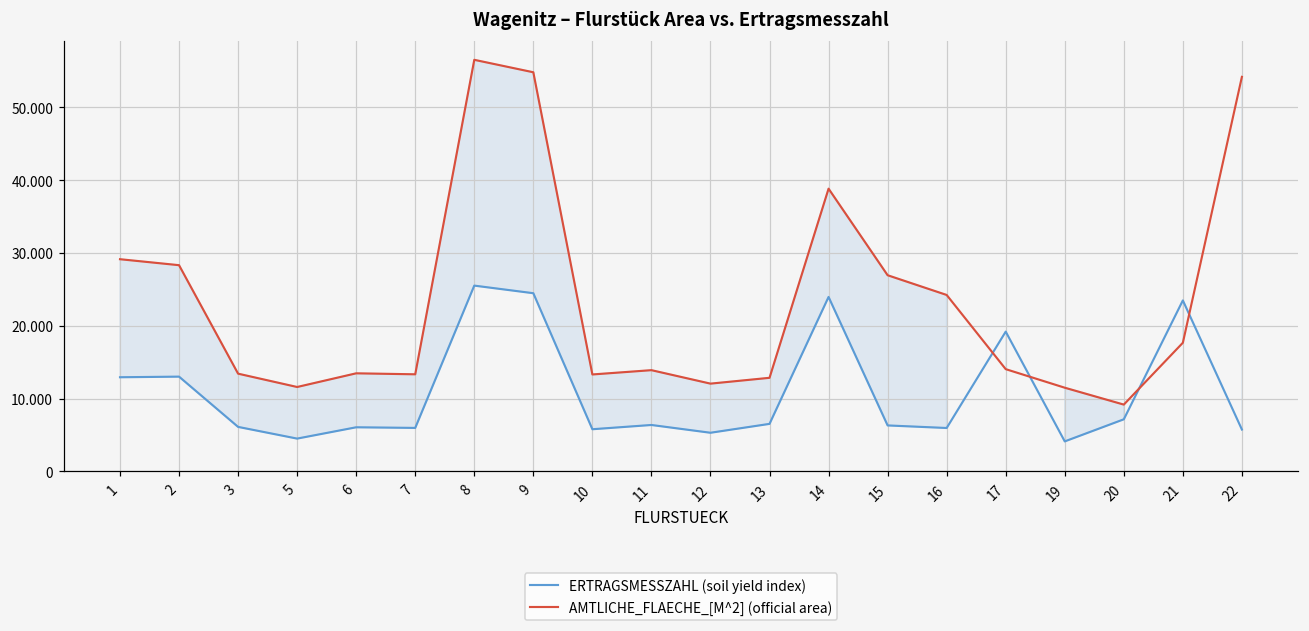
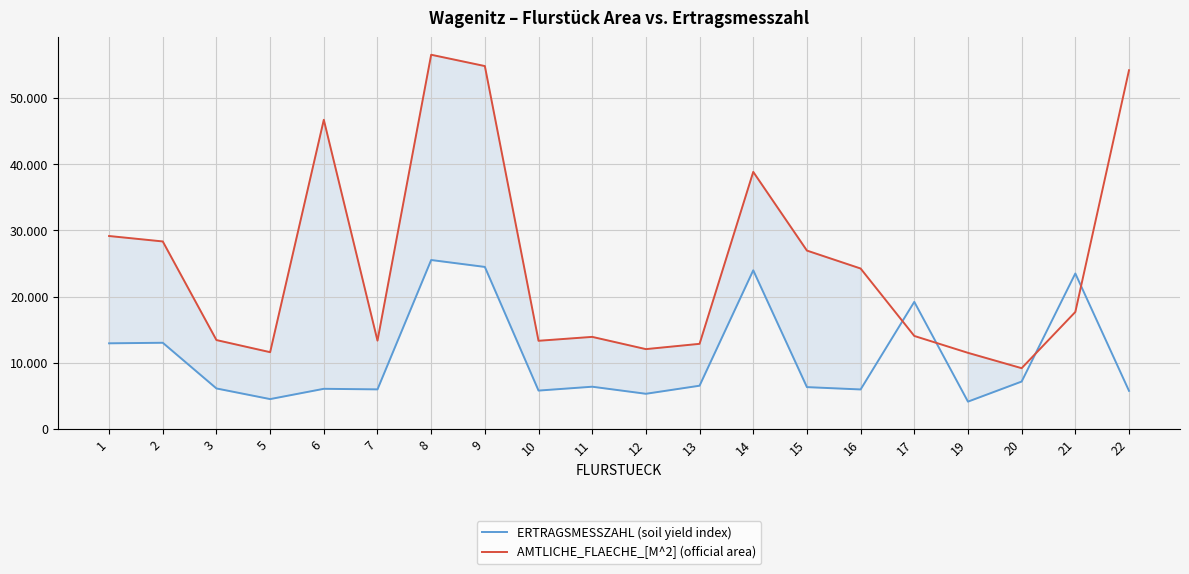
AMTLICHE_FLAECHE_[M^2] (official area), 6: 13 -> 47
